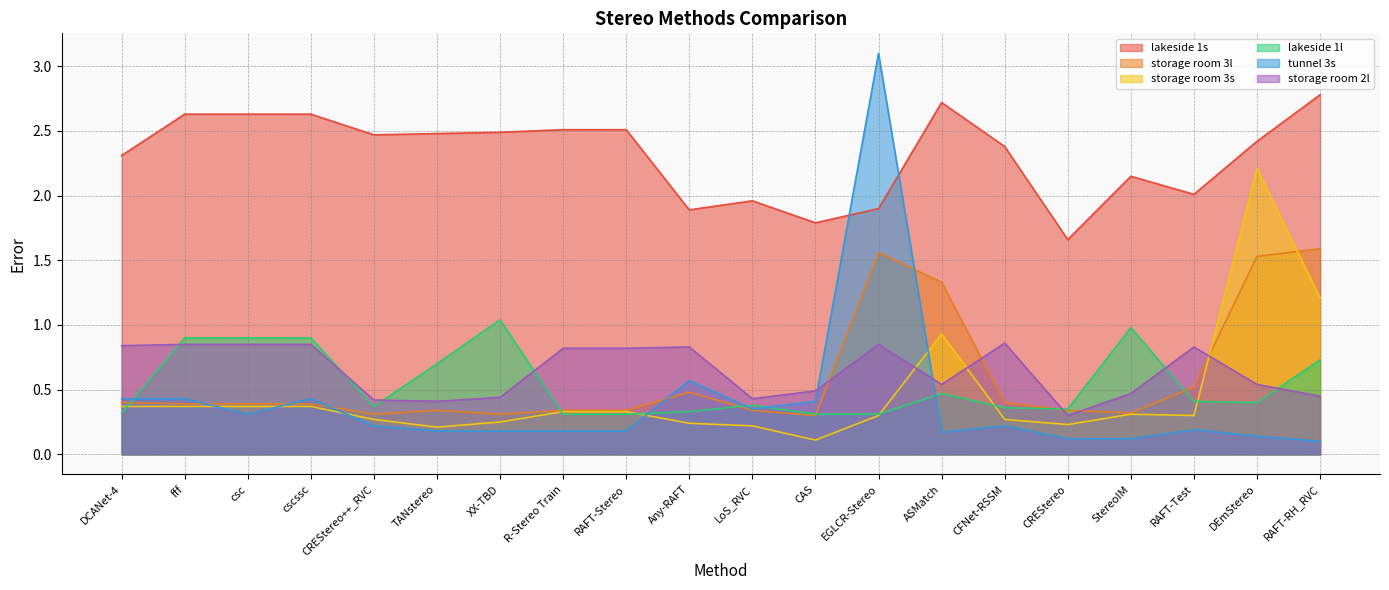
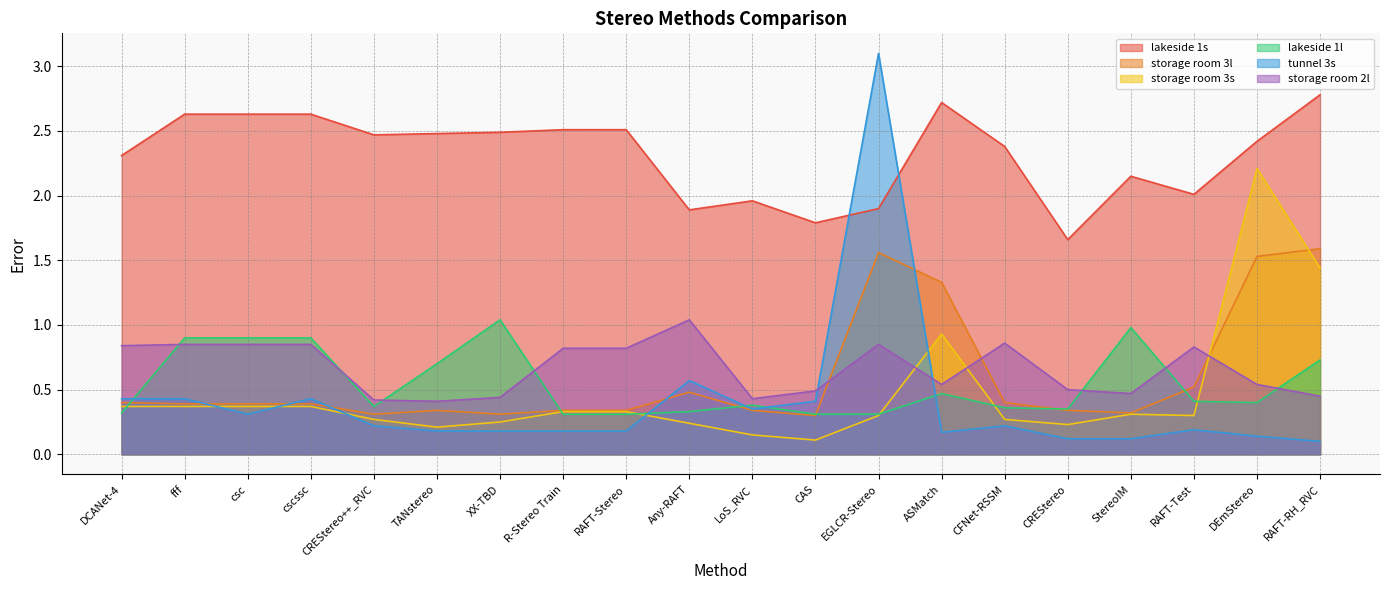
storage room 2l, Any-RAFT: 0.83 -> 1.04
storage room 3s, LoS_RVC: 0.22 -> 0.15
storage room 2l, CREStereo: 0.3 -> 0.5
storage room 3s, RAFT-RH_RVC: 1.21 -> 1.44
